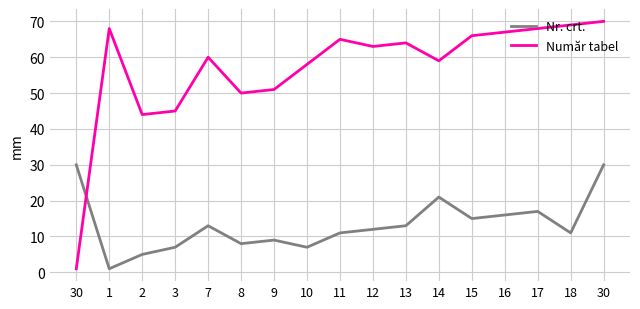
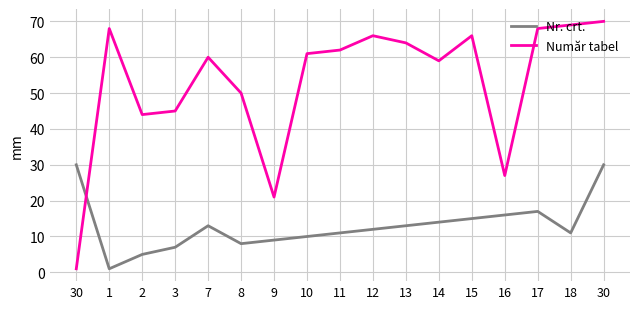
Număr tabel, 9: 51 -> 21
Nr. crt., 10: 7 -> 10
Număr tabel, 10: 58 -> 61
Număr tabel, 11: 65 -> 62
Număr tabel, 12: 63 -> 66
Nr. crt., 14: 21 -> 14
Număr tabel, 16: 67 -> 27
